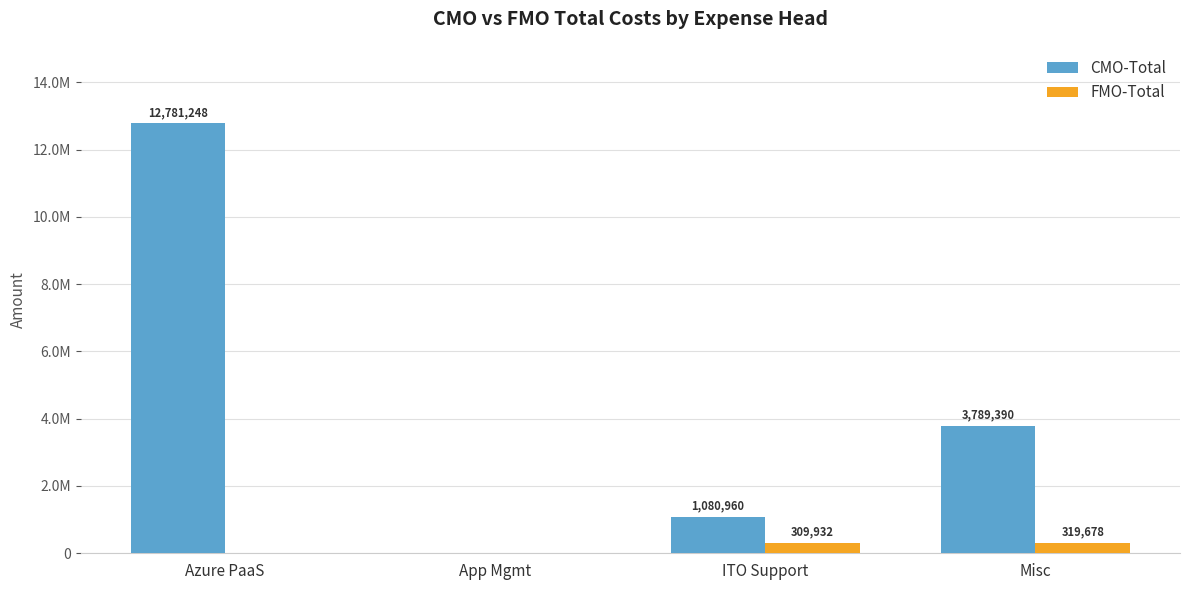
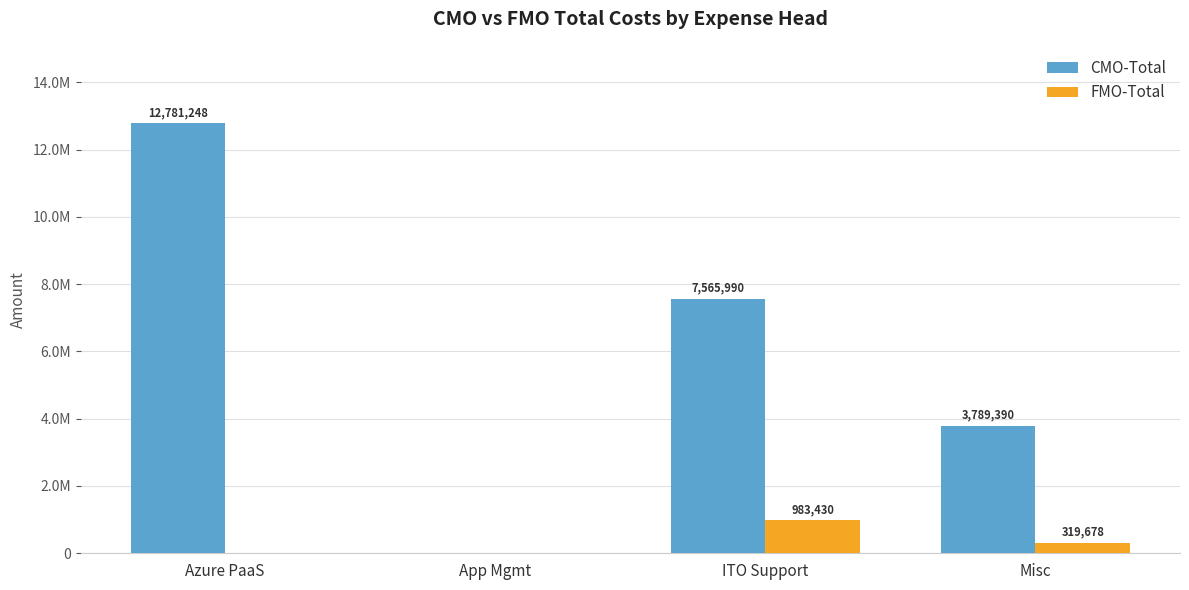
CMO-Total, ITO Support: 1,080,960 -> 7,565,990
FMO-Total, ITO Support: 309,932 -> 983,430
